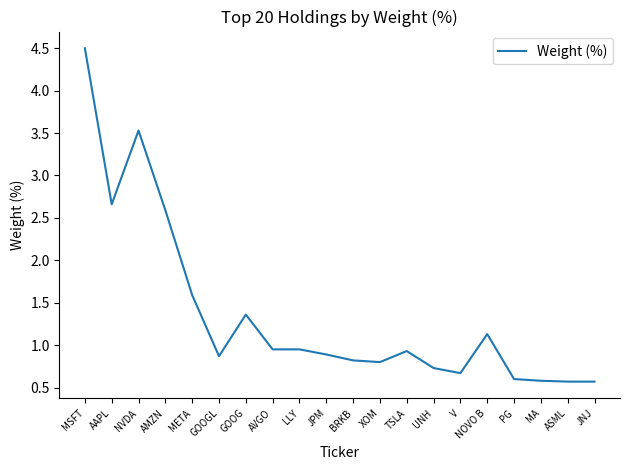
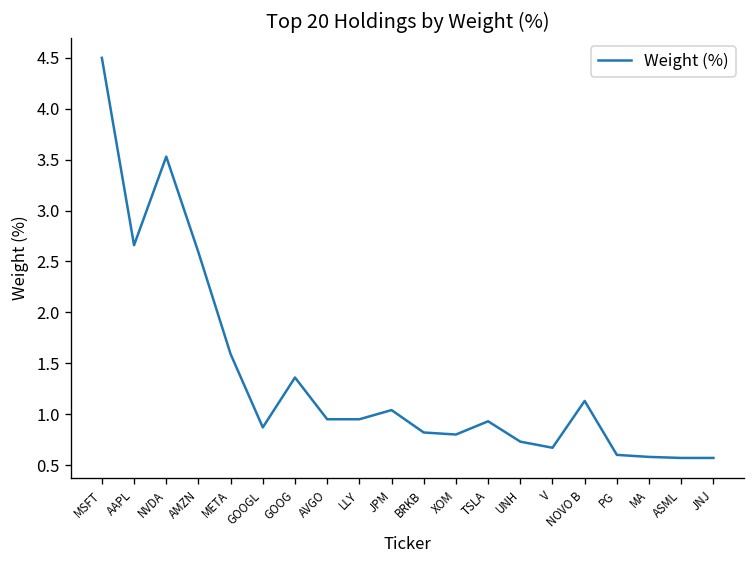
JPM: 0.9 -> 1.0
